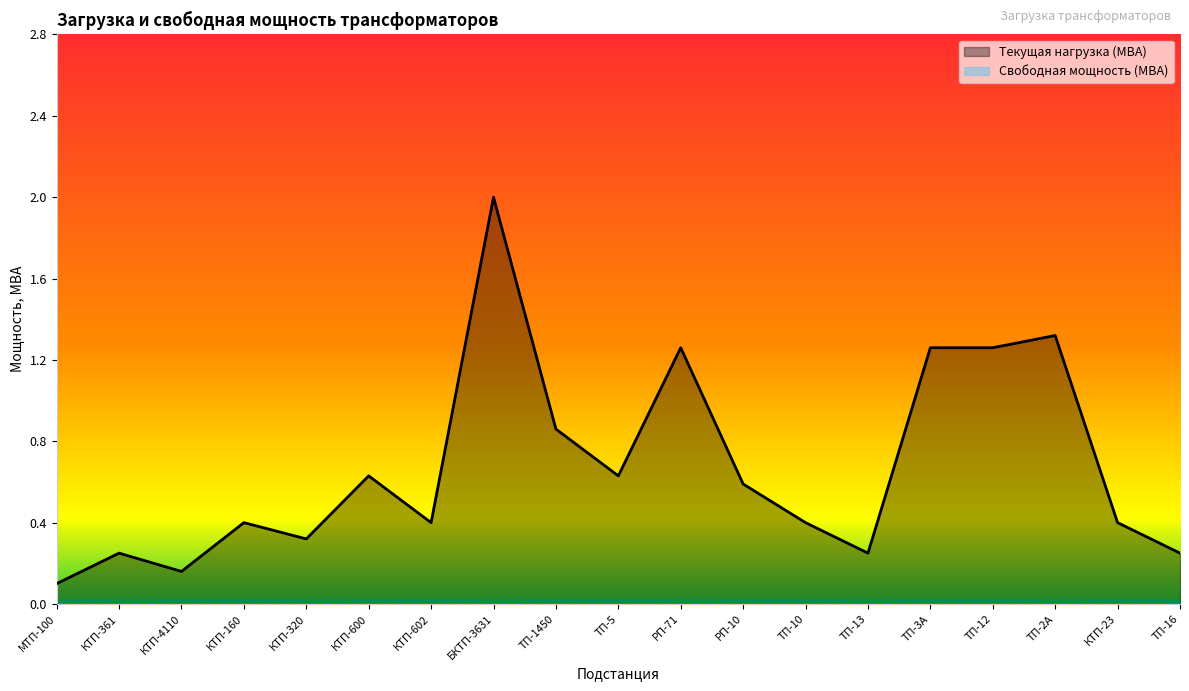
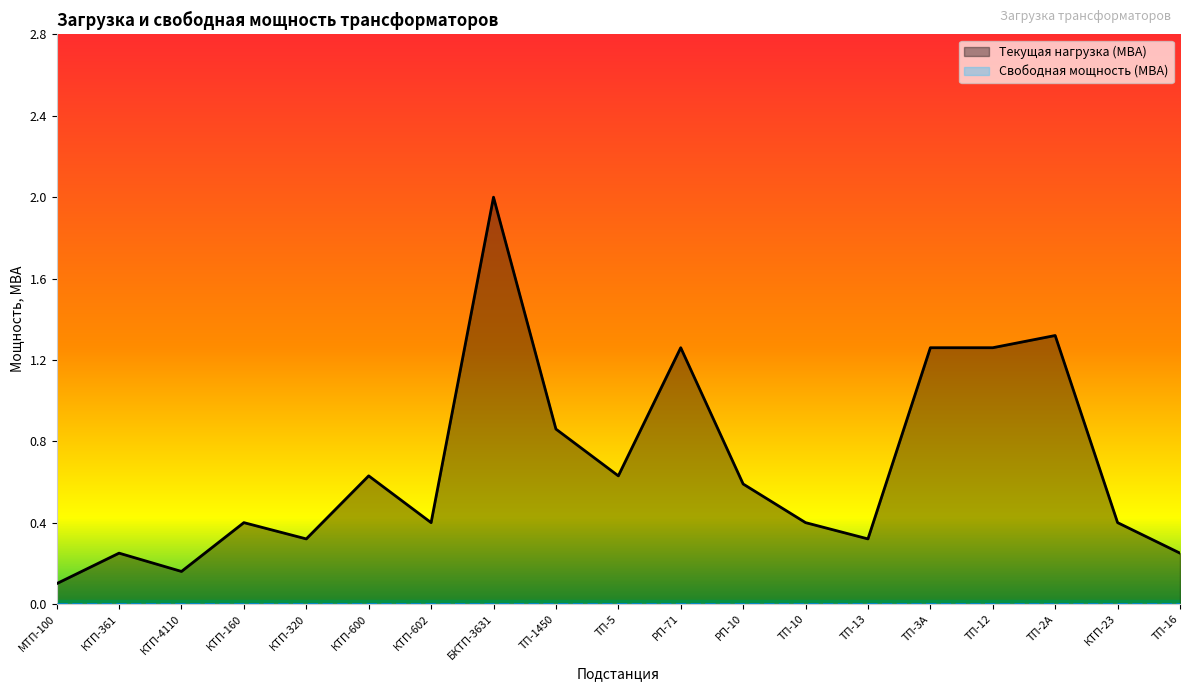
Текущая нагрузка (МВА), ТП-13: 0.25 -> 0.32
